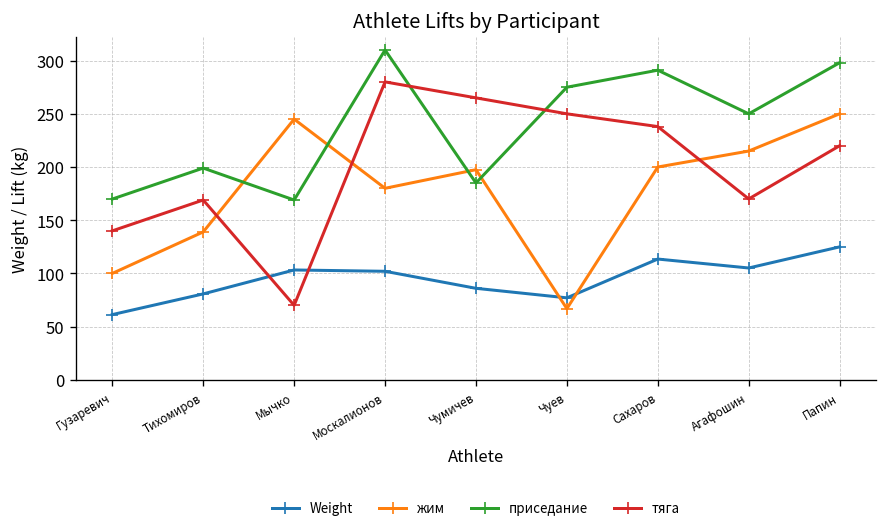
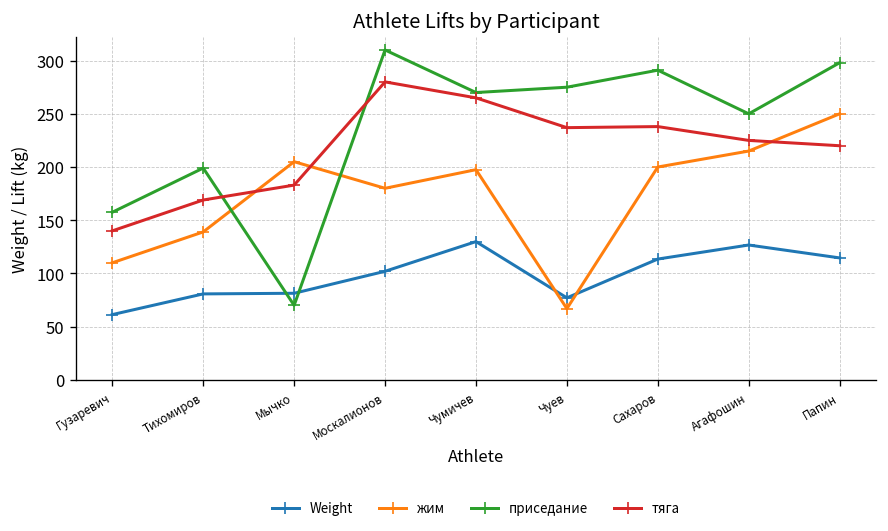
жим, Гузаревич: 100 -> 110
приседание, Гузаревич: 170 -> 160
Weight, Мычко: 100 -> 80
жим, Мычко: 250 -> 210
приседание, Мычко: 170 -> 70
тяга, Мычко: 70 -> 180
Weight, Чумичев: 90 -> 130
приседание, Чумичев: 190 -> 270
тяга, Чуев: 250 -> 240
Weight, Агафошин: 110 -> 130
тяга, Агафошин: 170 -> 230
Weight, Папин: 120 -> 110
